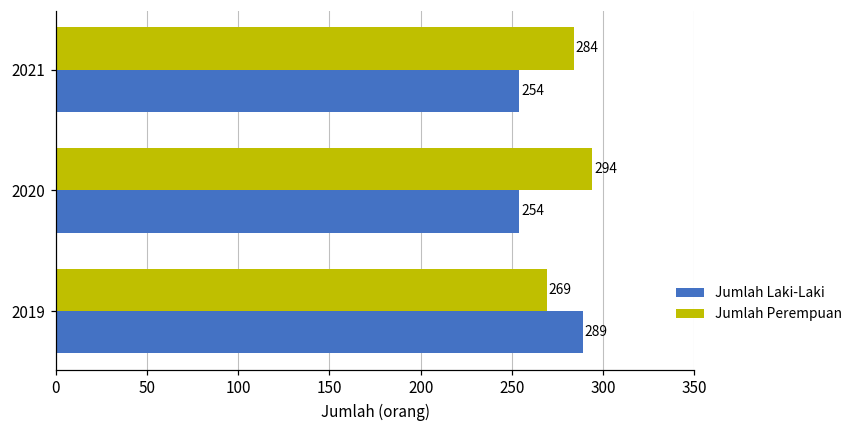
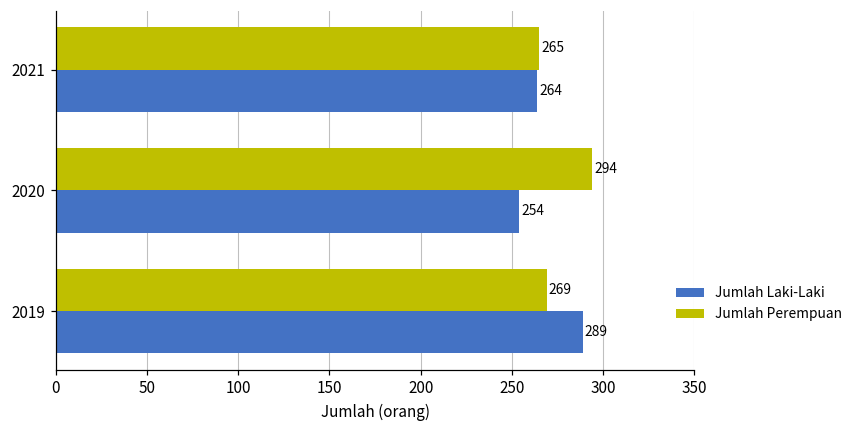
Jumlah Perempuan, 2021: 284 -> 265
Jumlah Laki-Laki, 2021: 254 -> 264
